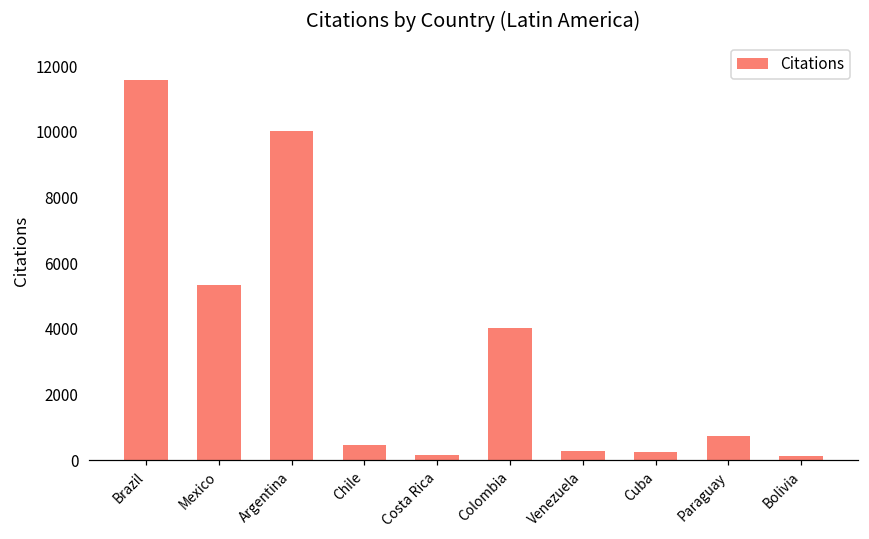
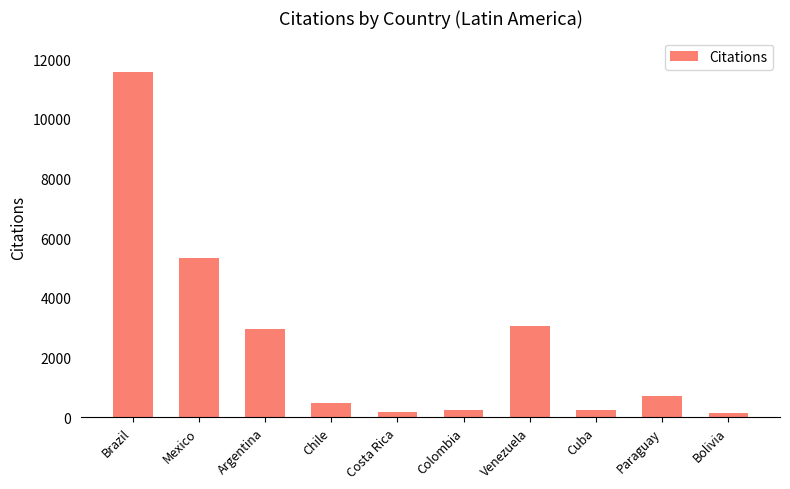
Argentina: 10000 -> 3000
Colombia: 4000 -> 300
Venezuela: 300 -> 3100
